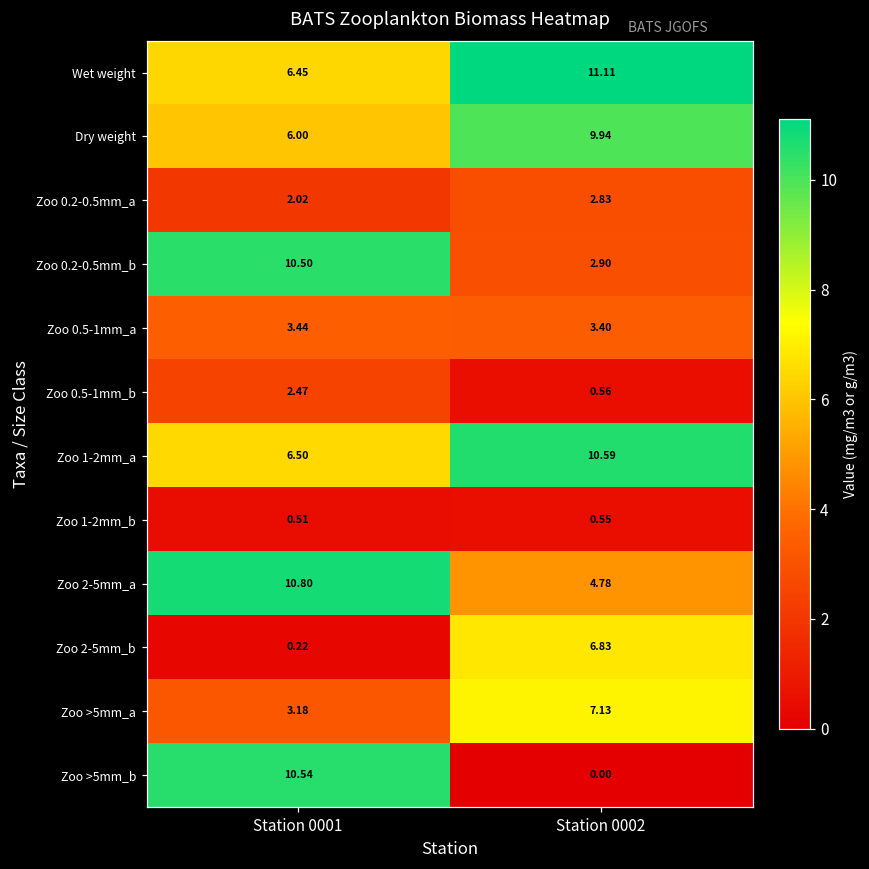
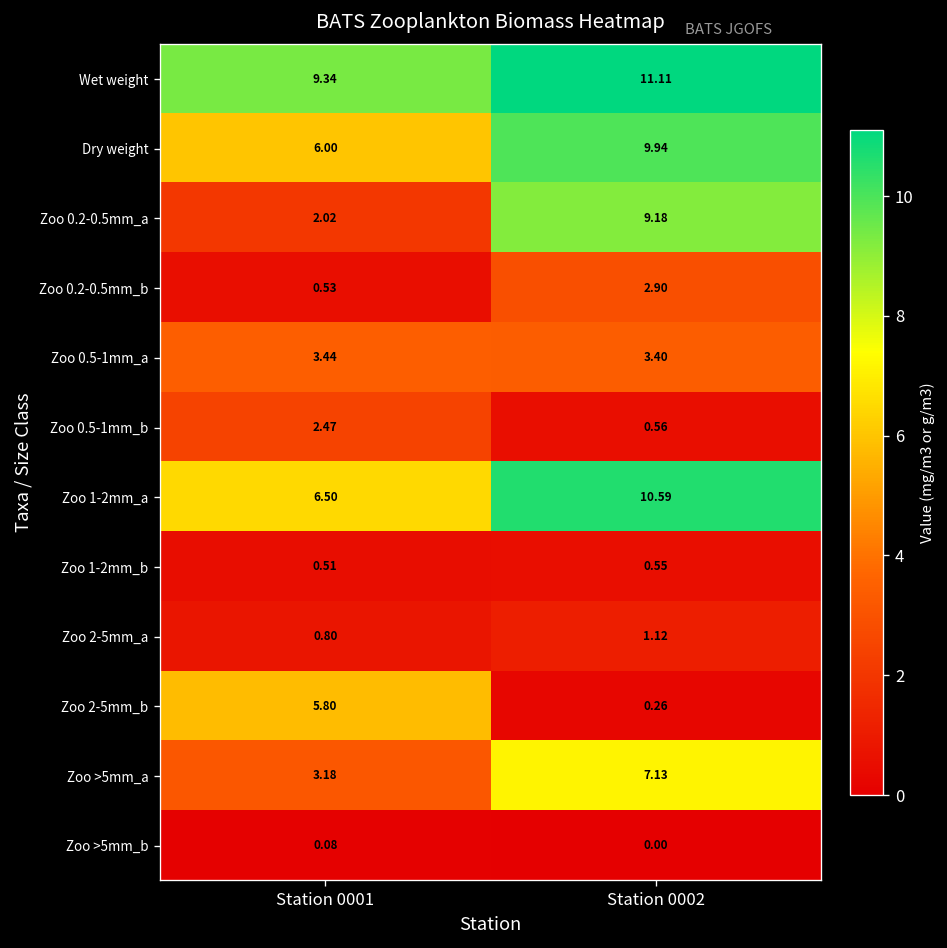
Wet weight, Station 0001: 6.45 -> 9.34
Zoo 0.2-0.5mm_a, Station 0002: 2.83 -> 9.18
Zoo 0.2-0.5mm_b, Station 0001: 10.50 -> 0.53
Zoo 2-5mm_a, Station 0001: 10.80 -> 0.80
Zoo 2-5mm_a, Station 0002: 4.78 -> 1.12
Zoo 2-5mm_b, Station 0001: 0.22 -> 5.80
Zoo 2-5mm_b, Station 0002: 6.83 -> 0.26
Zoo >5mm_b, Station 0001: 10.54 -> 0.08
